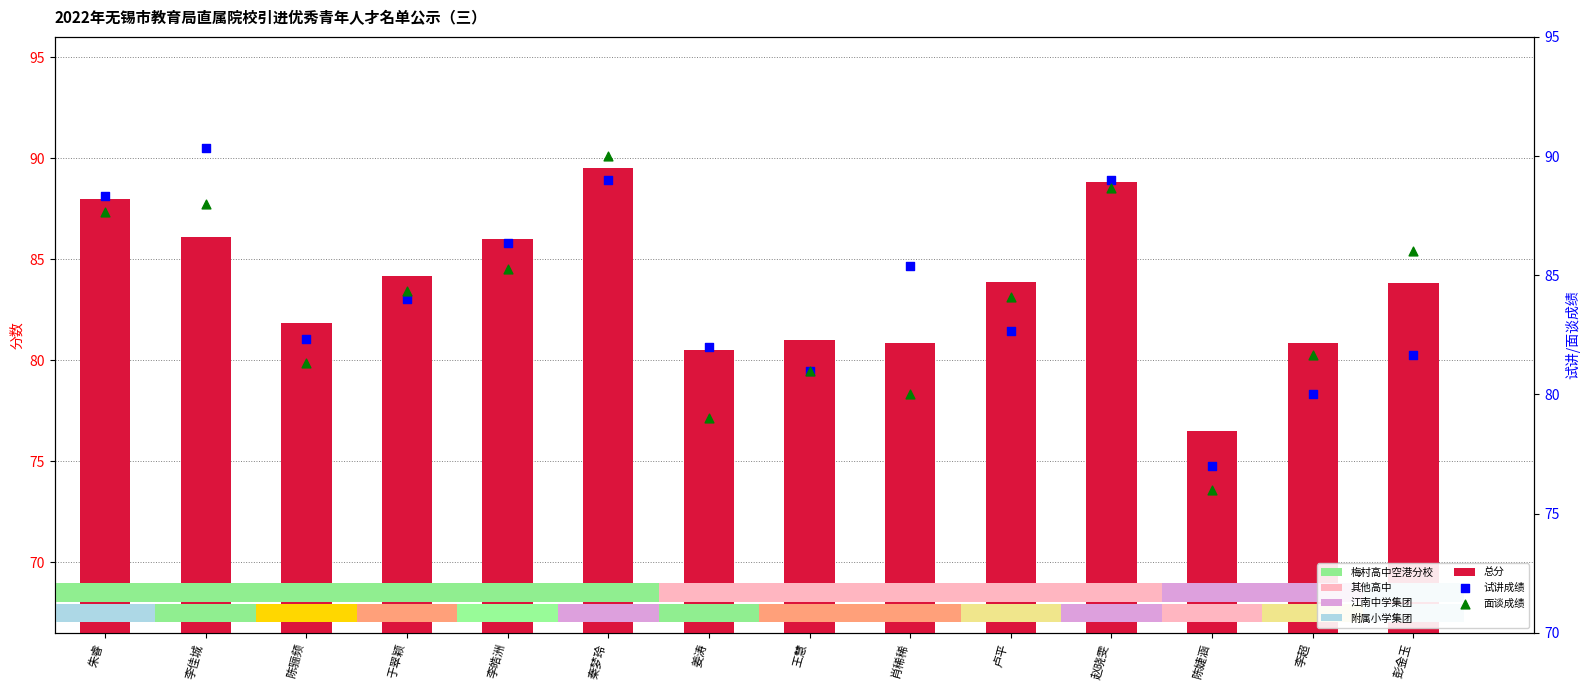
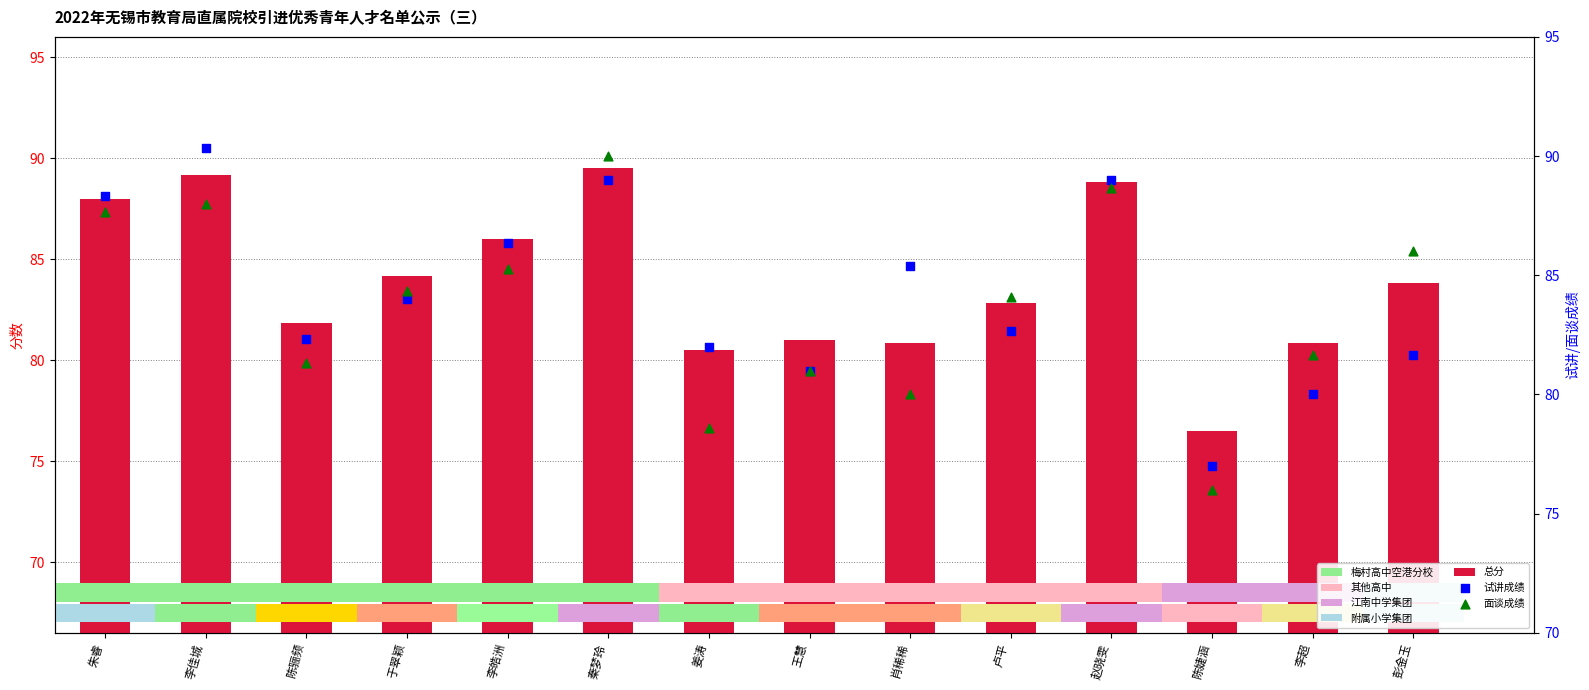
总分, 李佳城: 86.1 -> 89.2
总分, 卢平: 83.9 -> 82.8
面谈成绩, 姜涛: 79.0 -> 78.6
